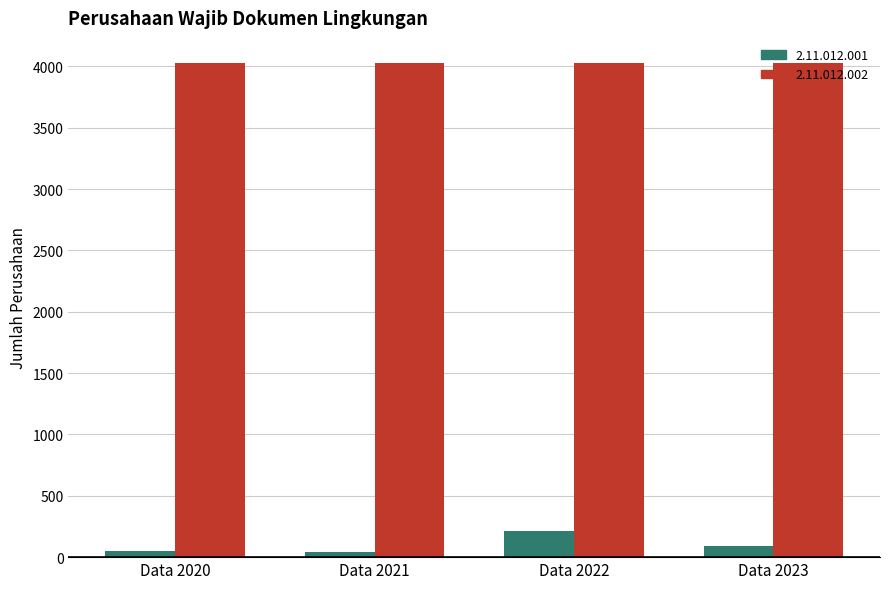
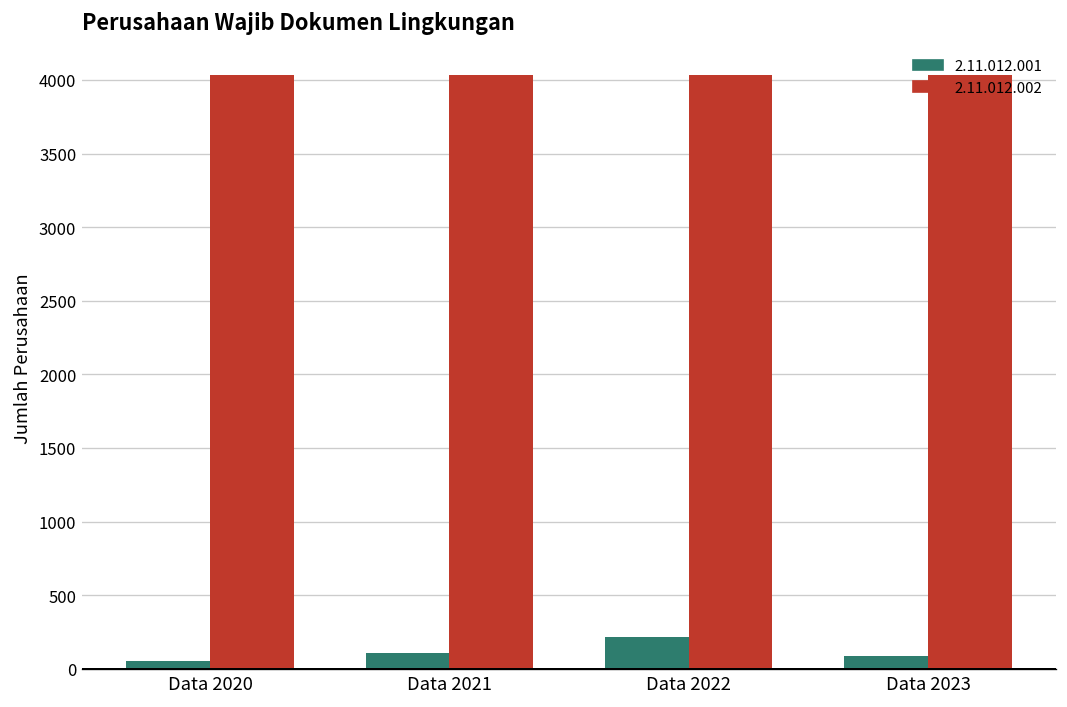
2.11.012.001, Data 2021: 40 -> 110
